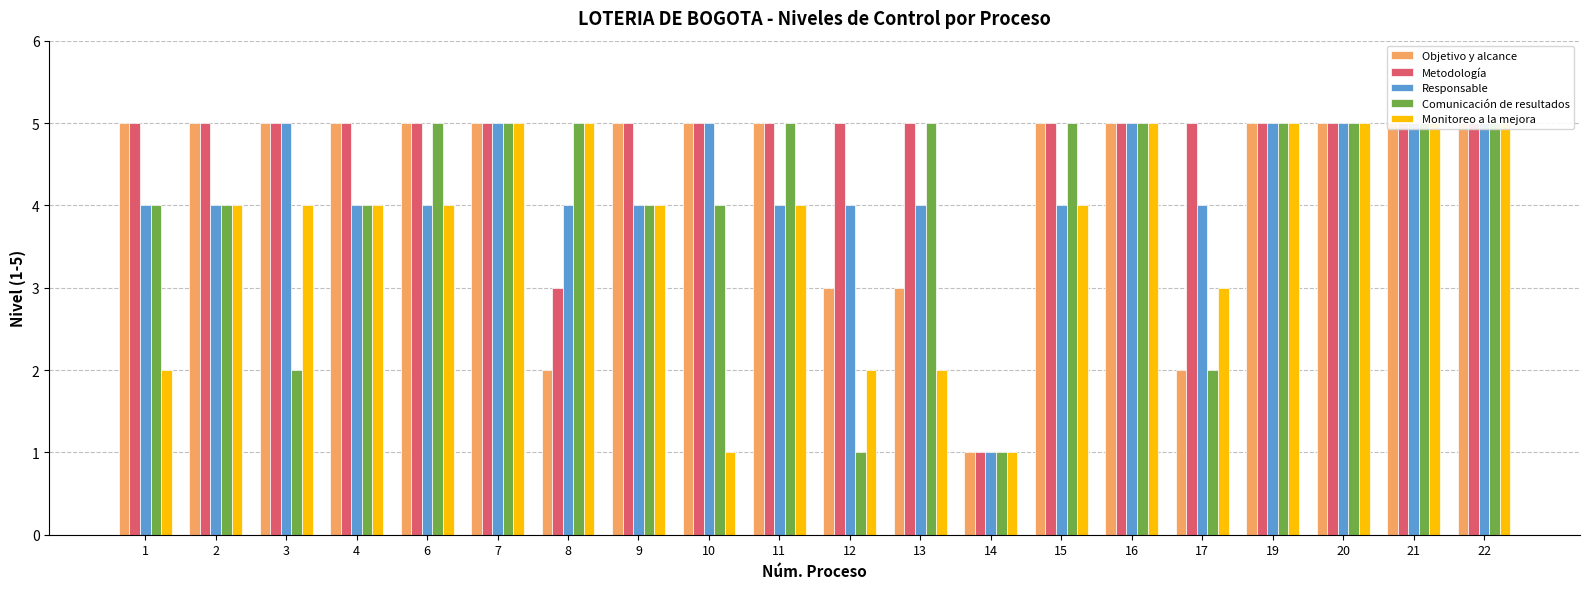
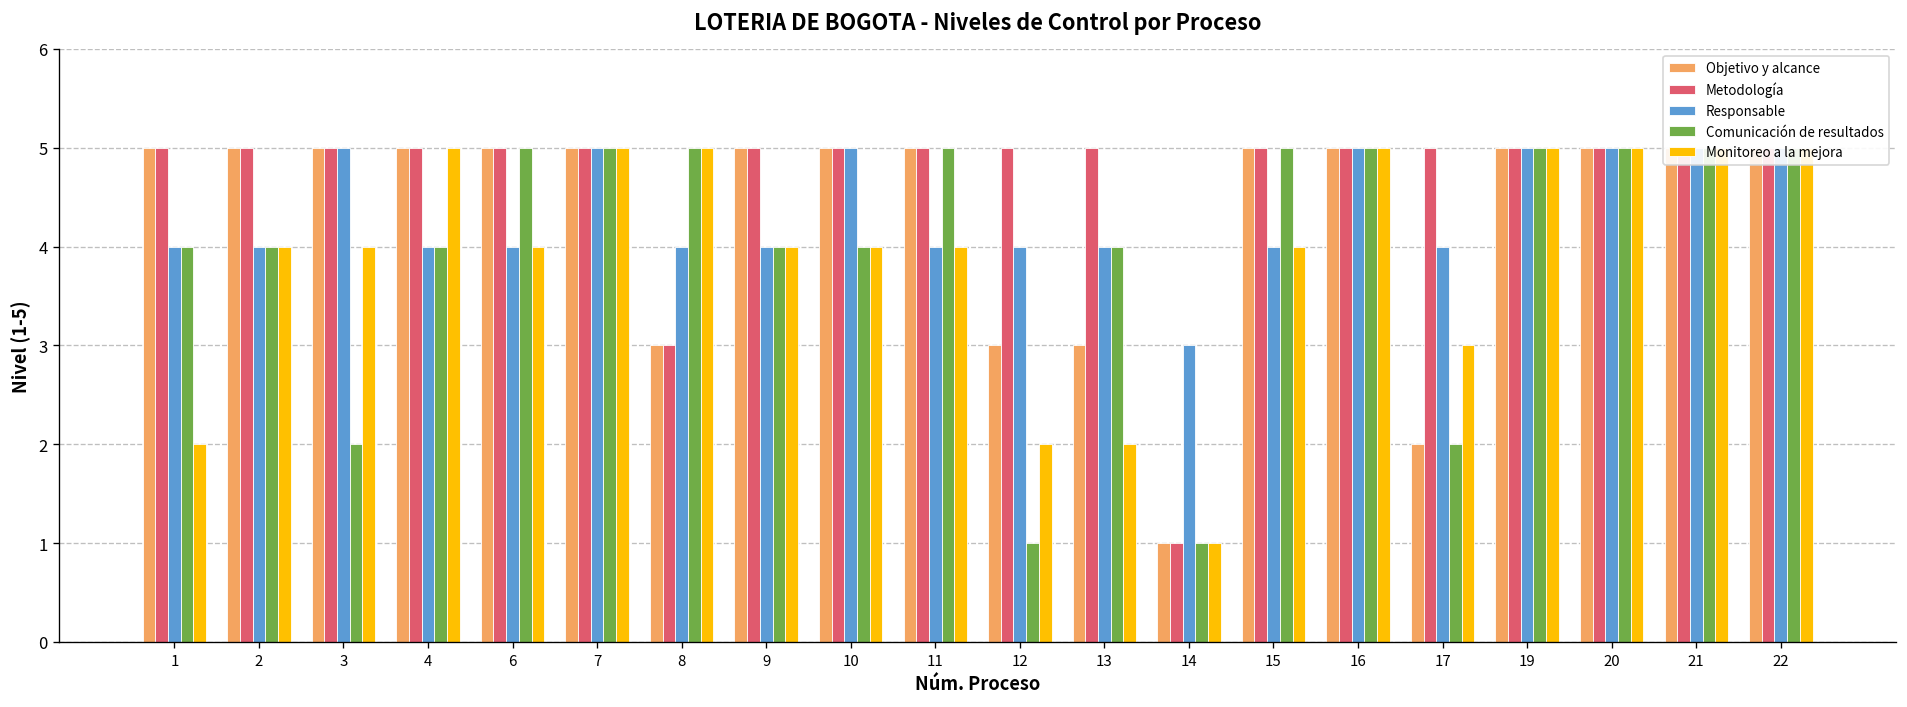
Monitoreo a la mejora, 4: 4 -> 5
Objetivo y alcance, 8: 2 -> 3
Monitoreo a la mejora, 10: 1 -> 4
Comunicación de resultados, 13: 5 -> 4
Responsable, 14: 1 -> 3
